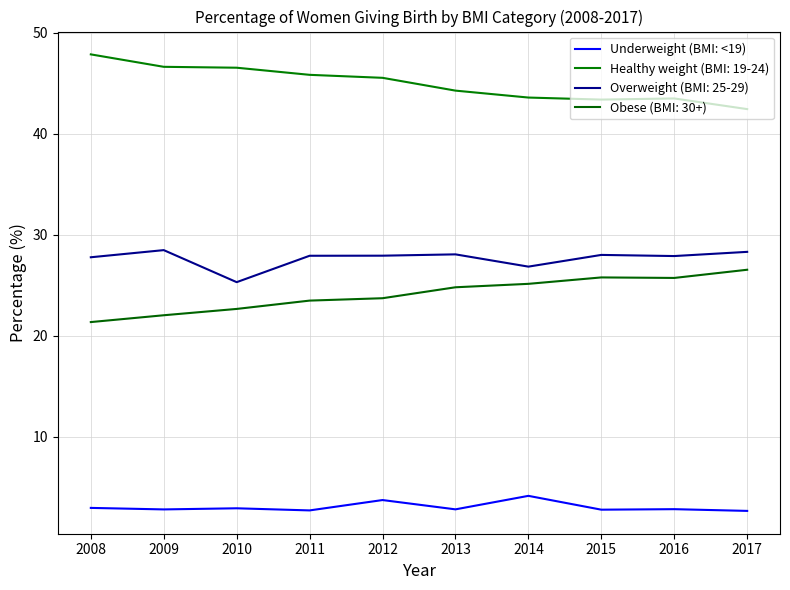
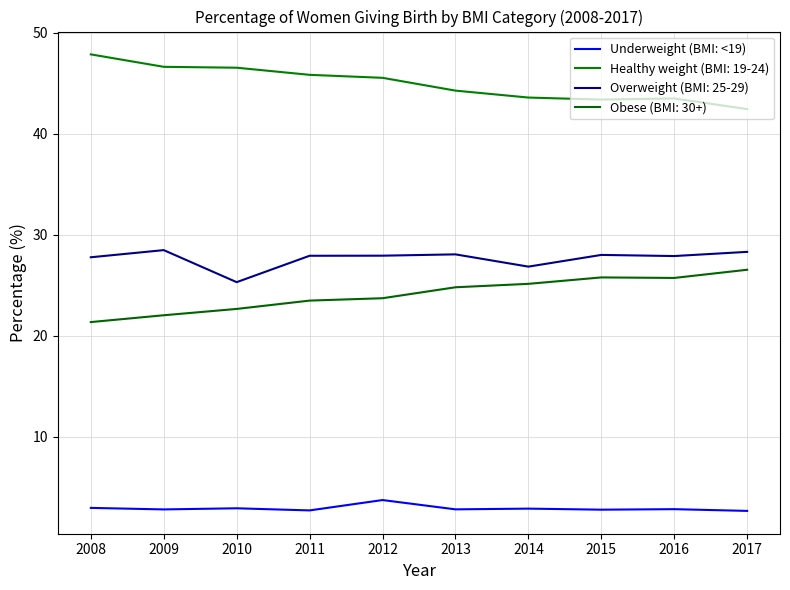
Underweight (BMI: <19), 2014: 4.2 -> 2.9
